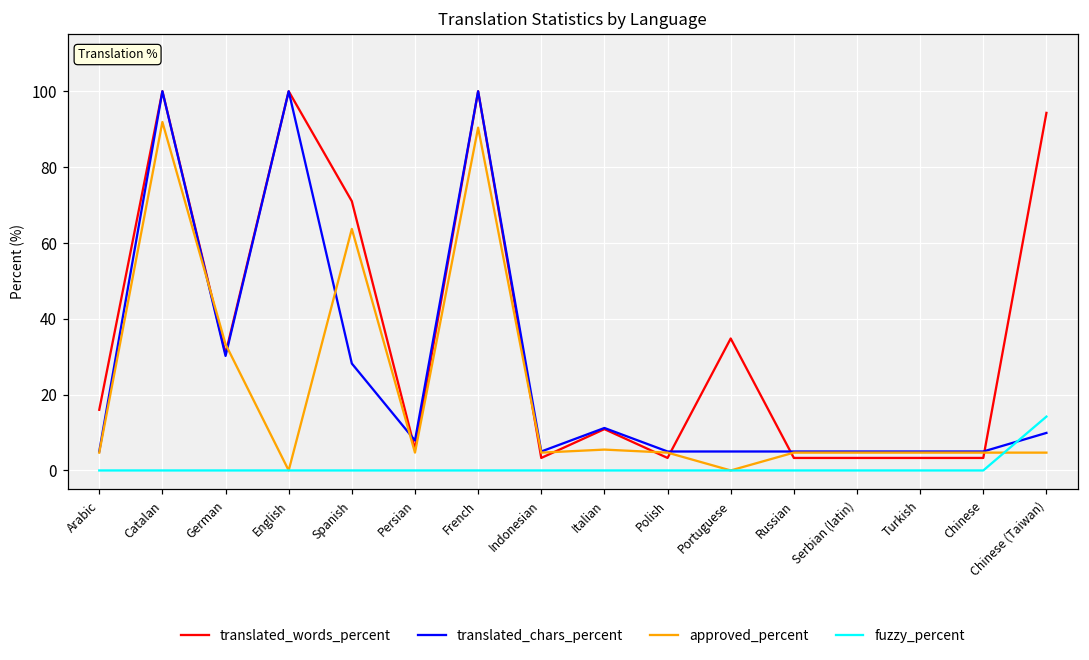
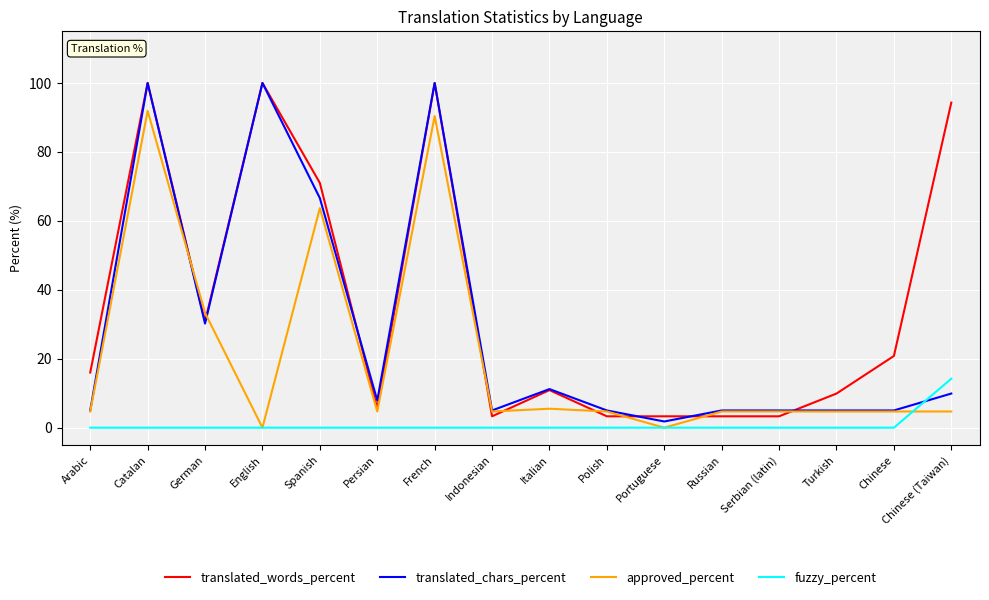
translated_chars_percent, Spanish: 28 -> 67
translated_words_percent, Portuguese: 35 -> 3
translated_chars_percent, Portuguese: 5 -> 2
translated_words_percent, Turkish: 3 -> 10
translated_words_percent, Chinese: 3 -> 21
